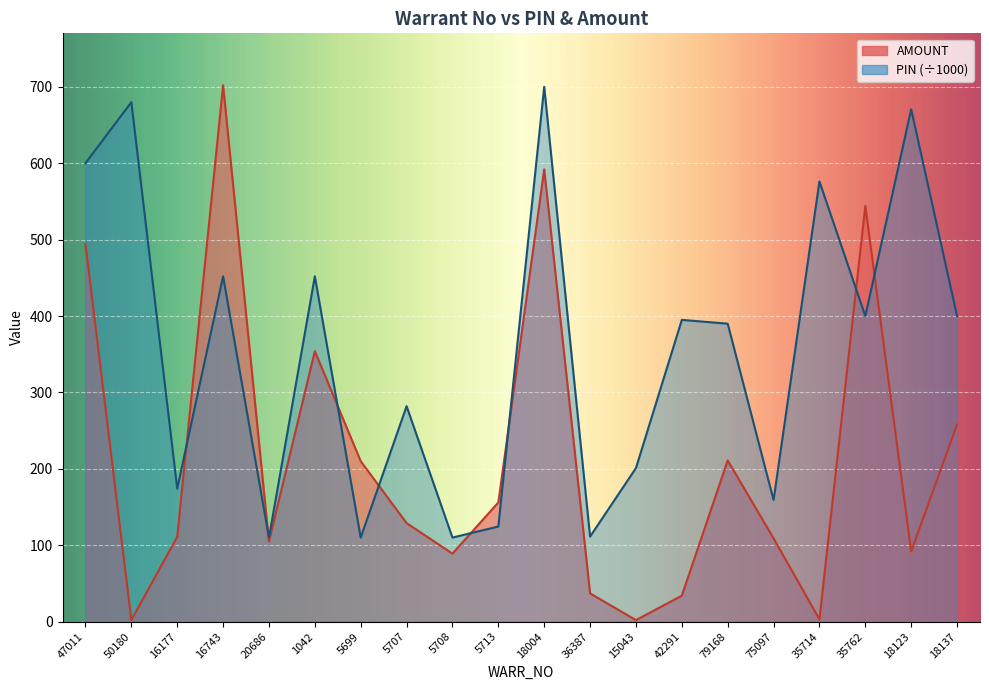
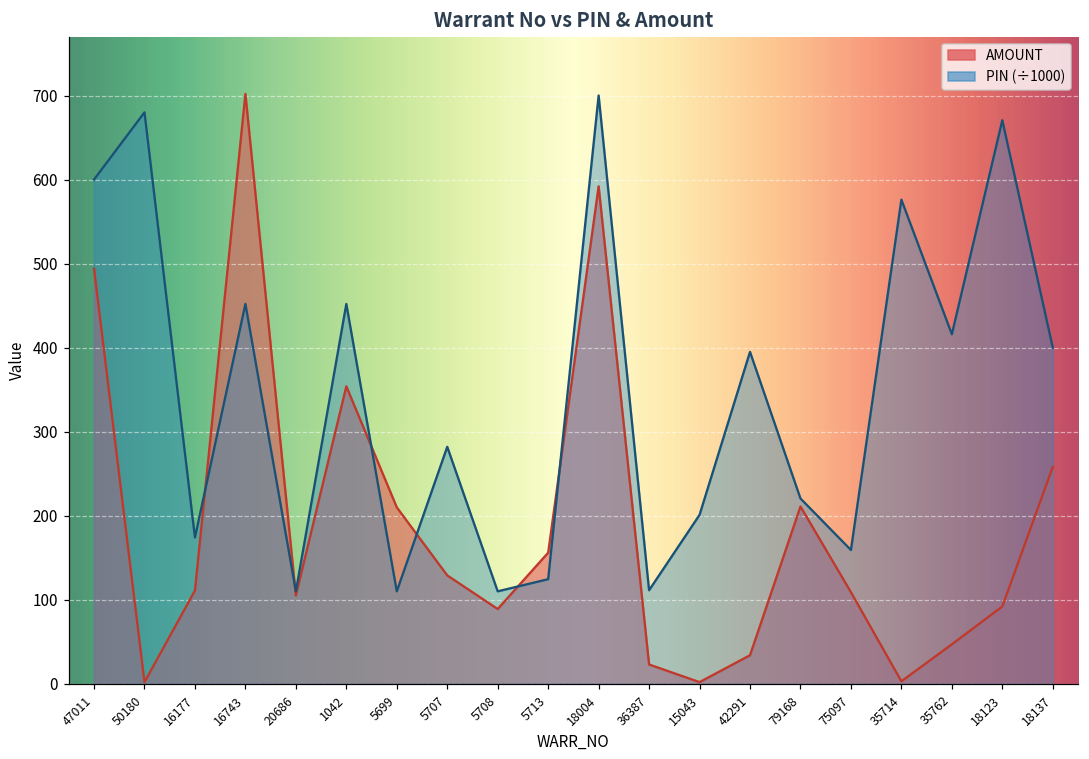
AMOUNT, 36387: 40 -> 20
PIN (÷1000), 79168: 390 -> 220
AMOUNT, 35762: 540 -> 50
PIN (÷1000), 35762: 400 -> 420
